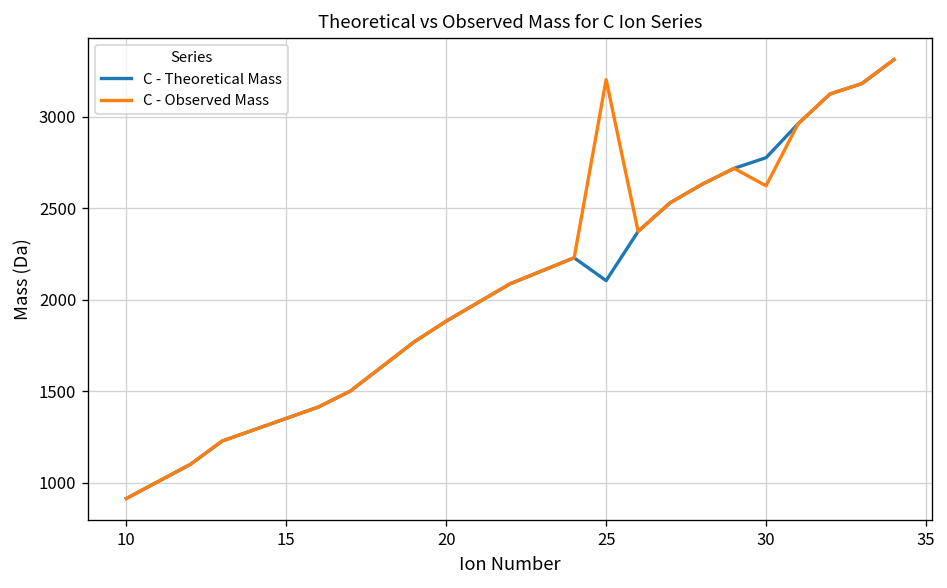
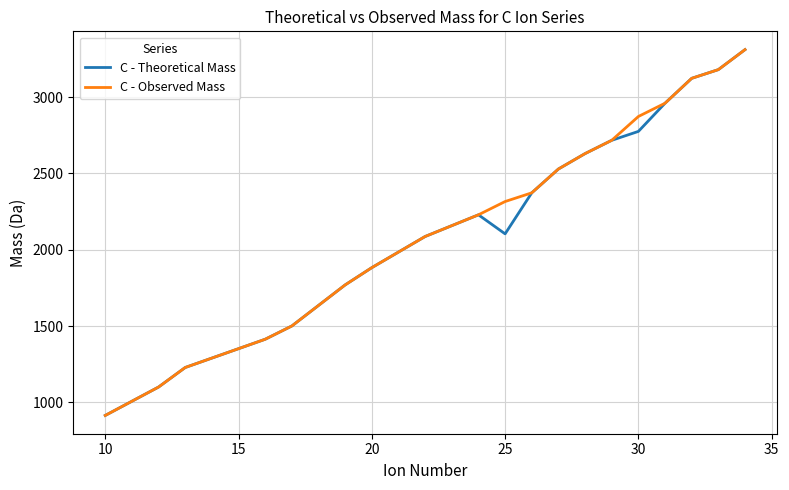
C - Observed Mass, 25: 3200 -> 2320
C - Observed Mass, 30: 2620 -> 2870
